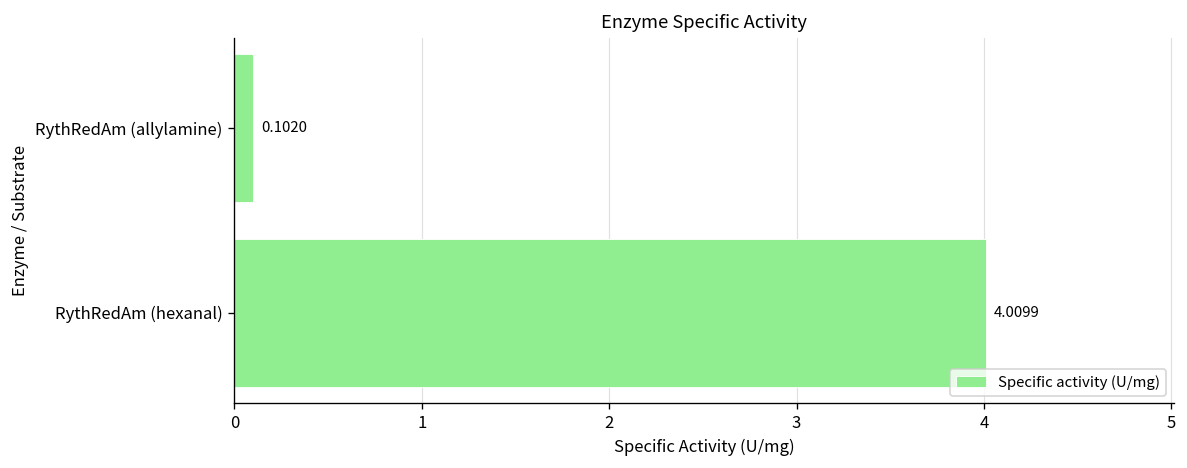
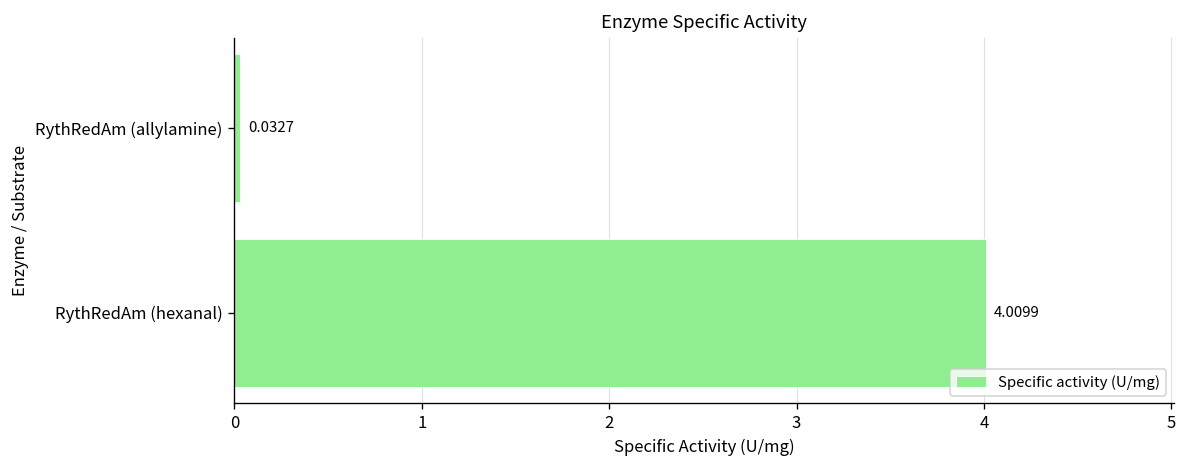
RythRedAm (allylamine): 0.1020 -> 0.0327
